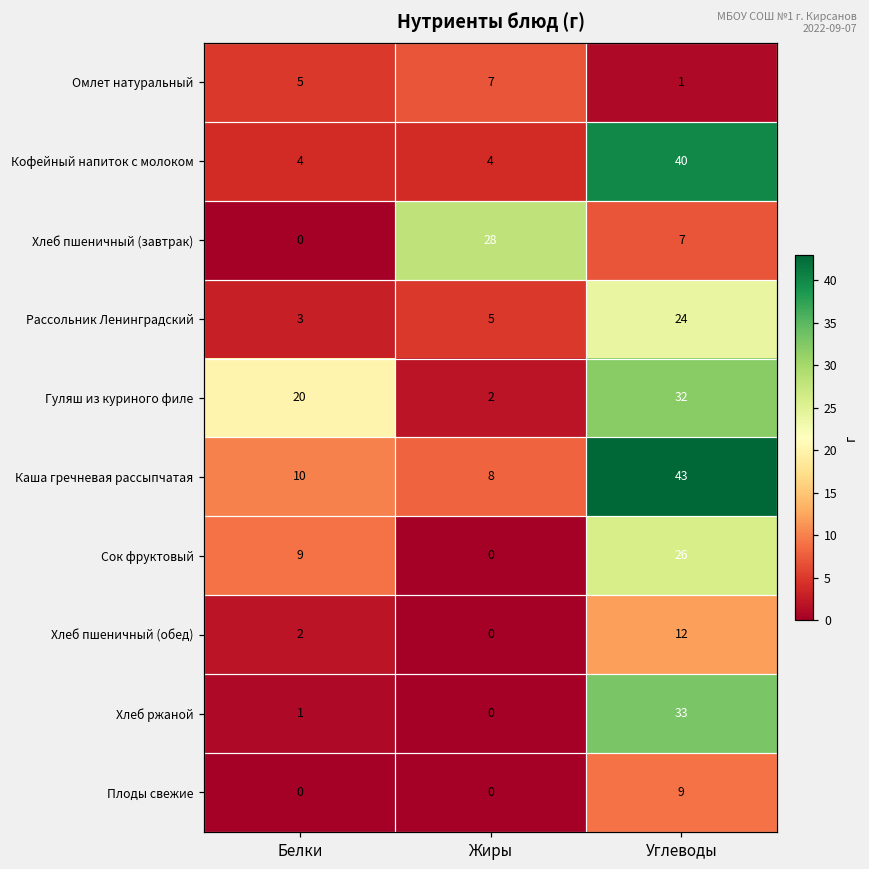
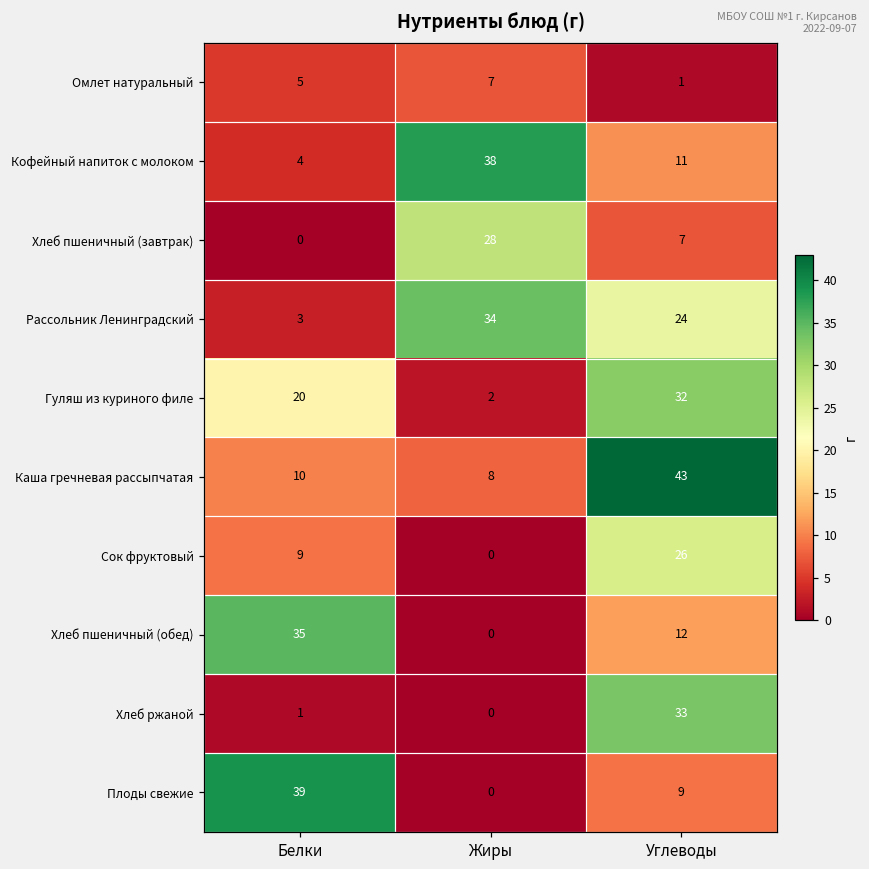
Кофейный напиток с молоком, Жиры: 4 -> 38
Кофейный напиток с молоком, Углеводы: 40 -> 11
Рассольник Ленинградский, Жиры: 5 -> 34
Хлеб пшеничный (обед), Белки: 2 -> 35
Плоды свежие, Белки: 0 -> 39
